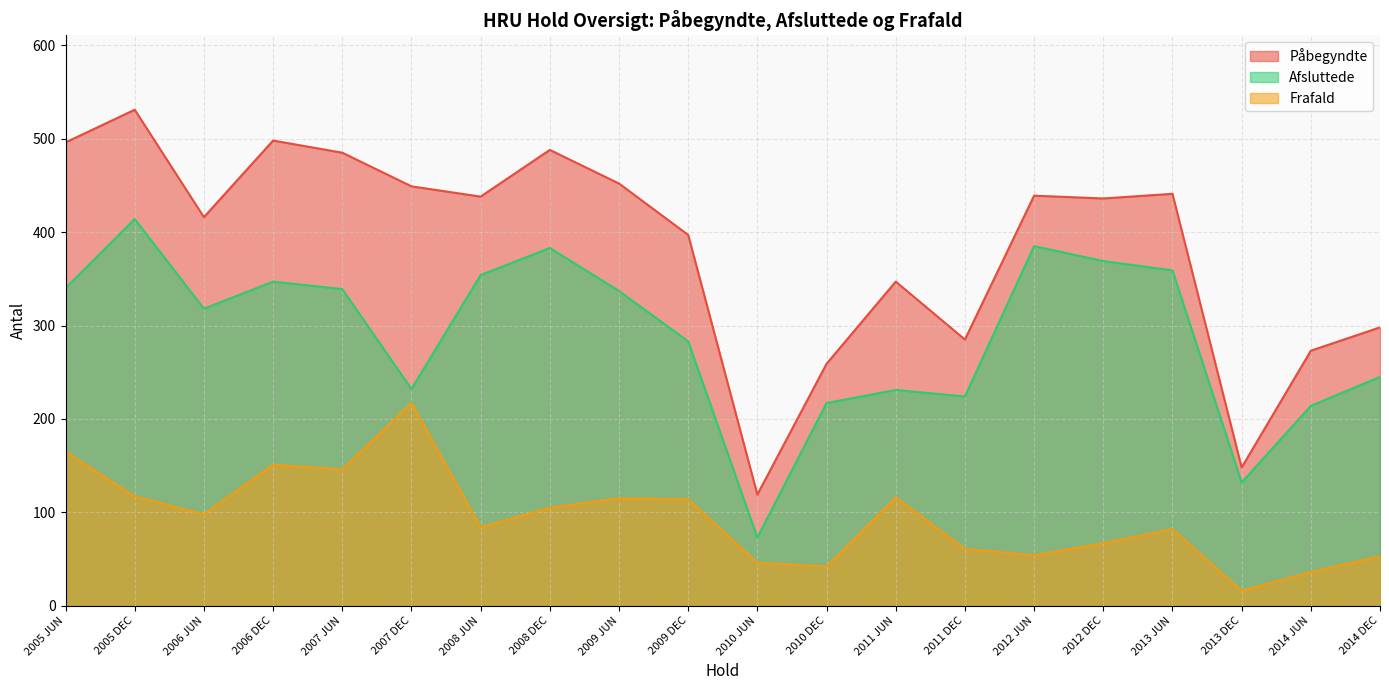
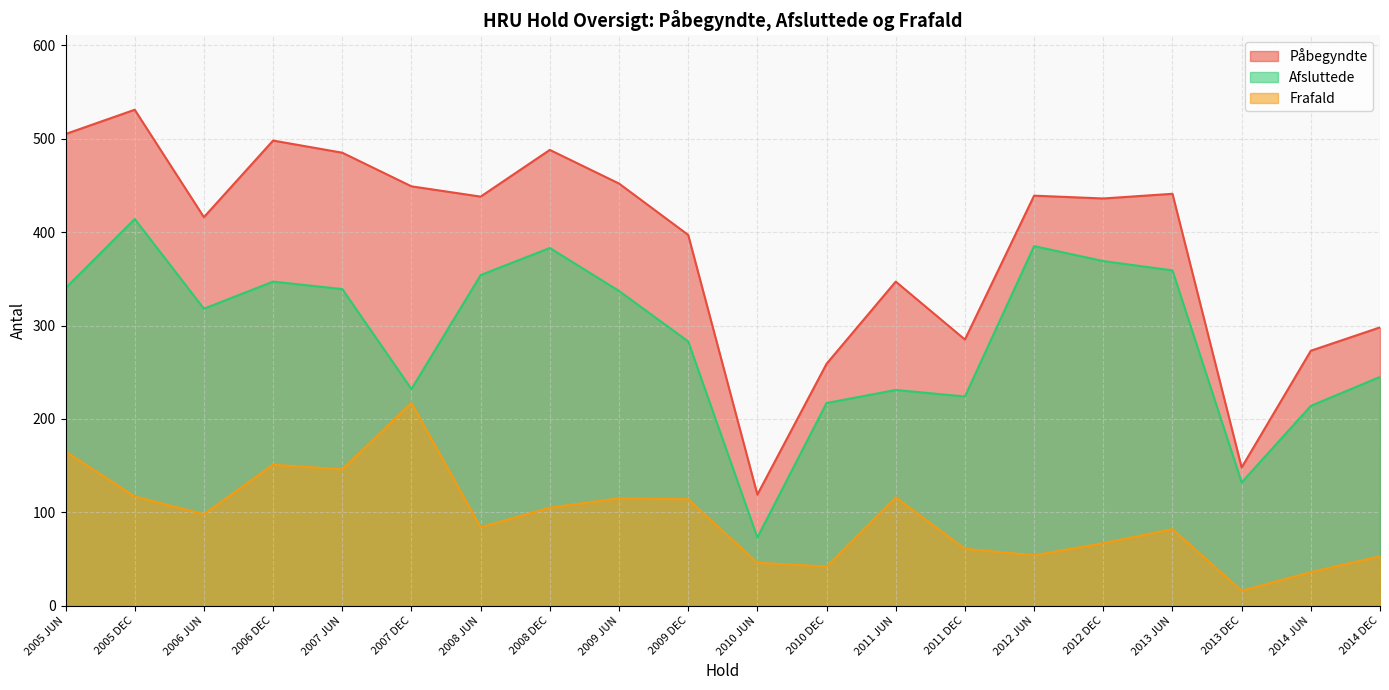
Påbegyndte, 2005 JUN: 500 -> 510
